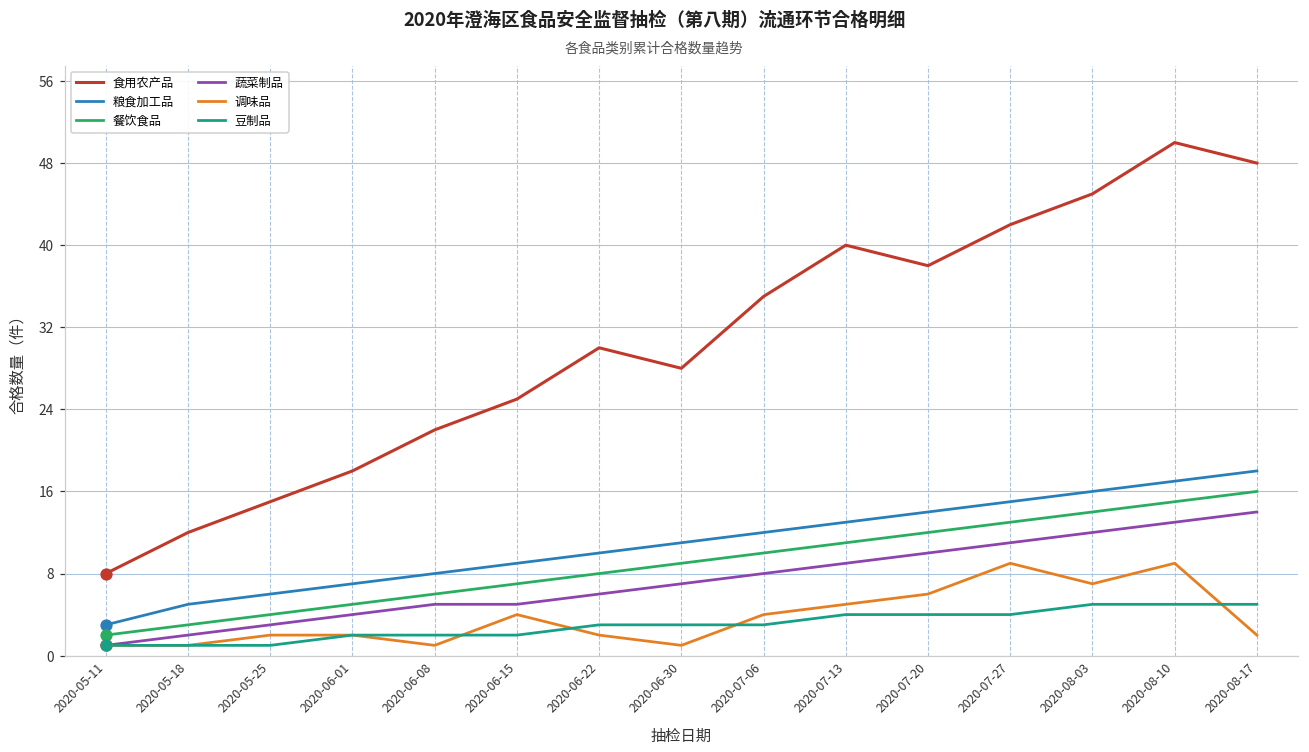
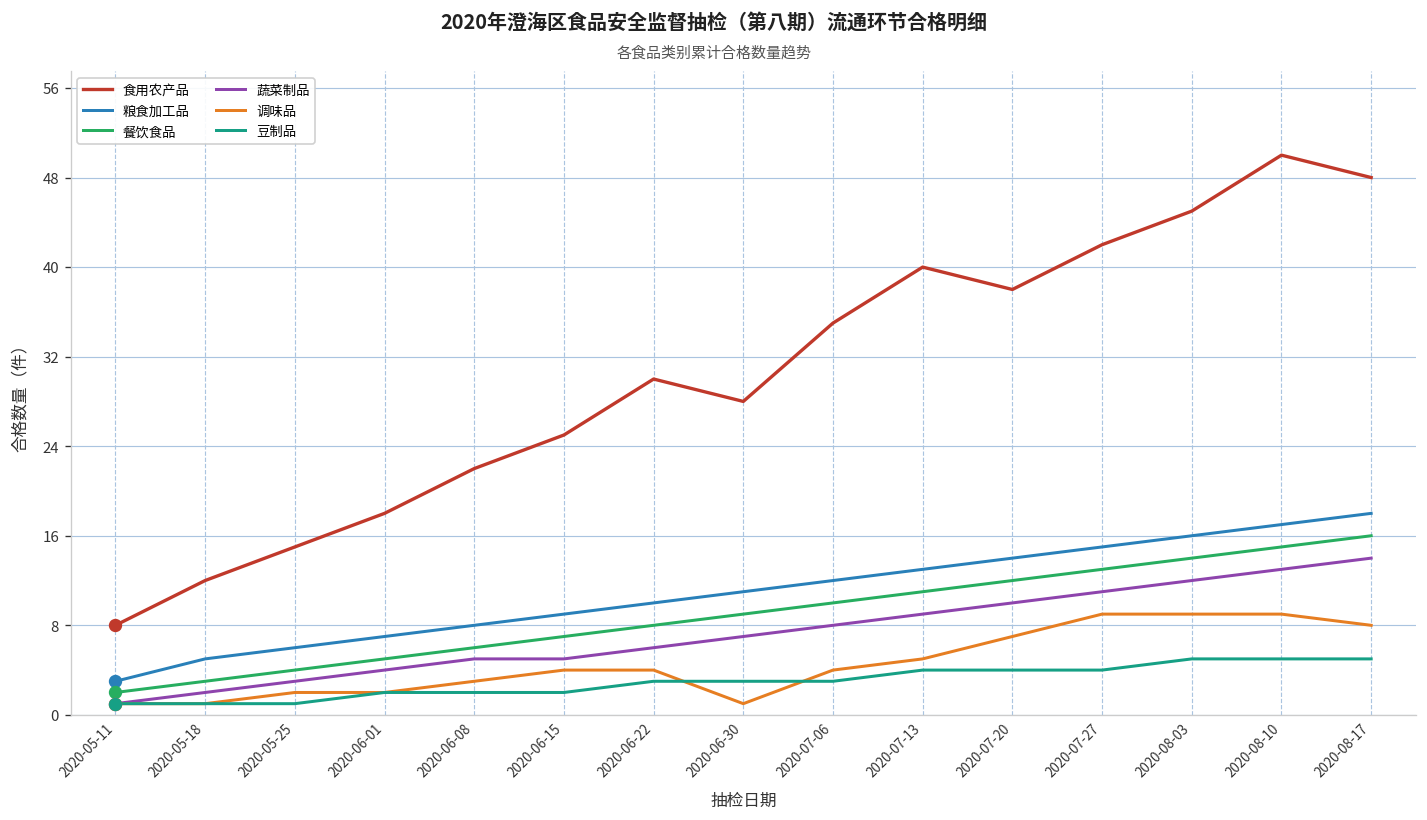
调味品, 2020-06-08: 1 -> 3
调味品, 2020-06-22: 2 -> 4
调味品, 2020-07-20: 6 -> 7
调味品, 2020-08-03: 7 -> 9
调味品, 2020-08-17: 2 -> 8
